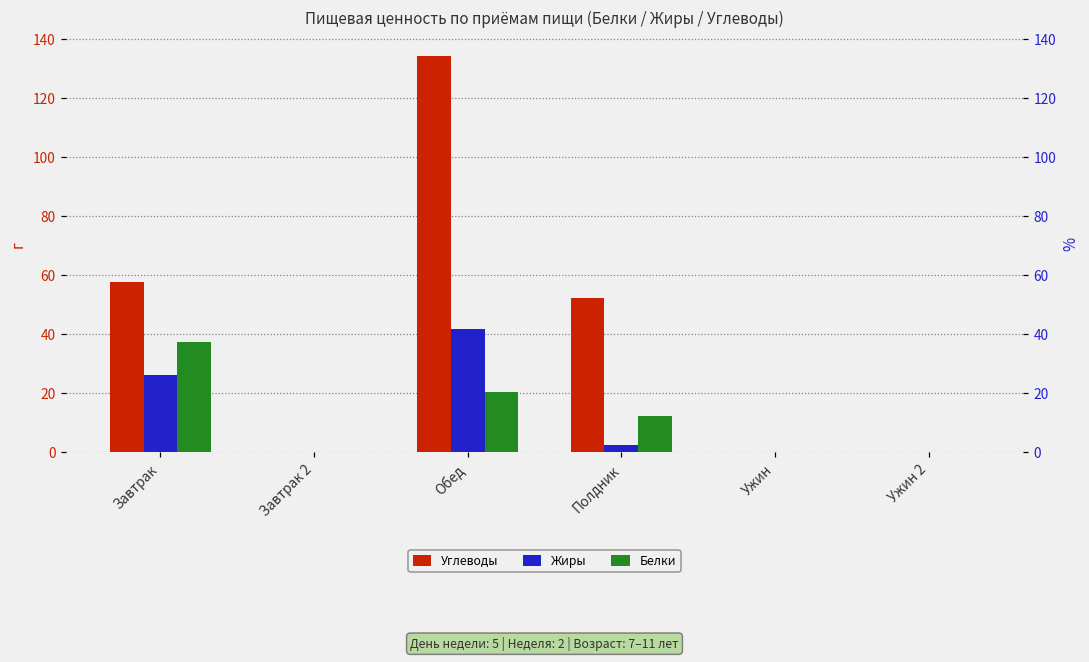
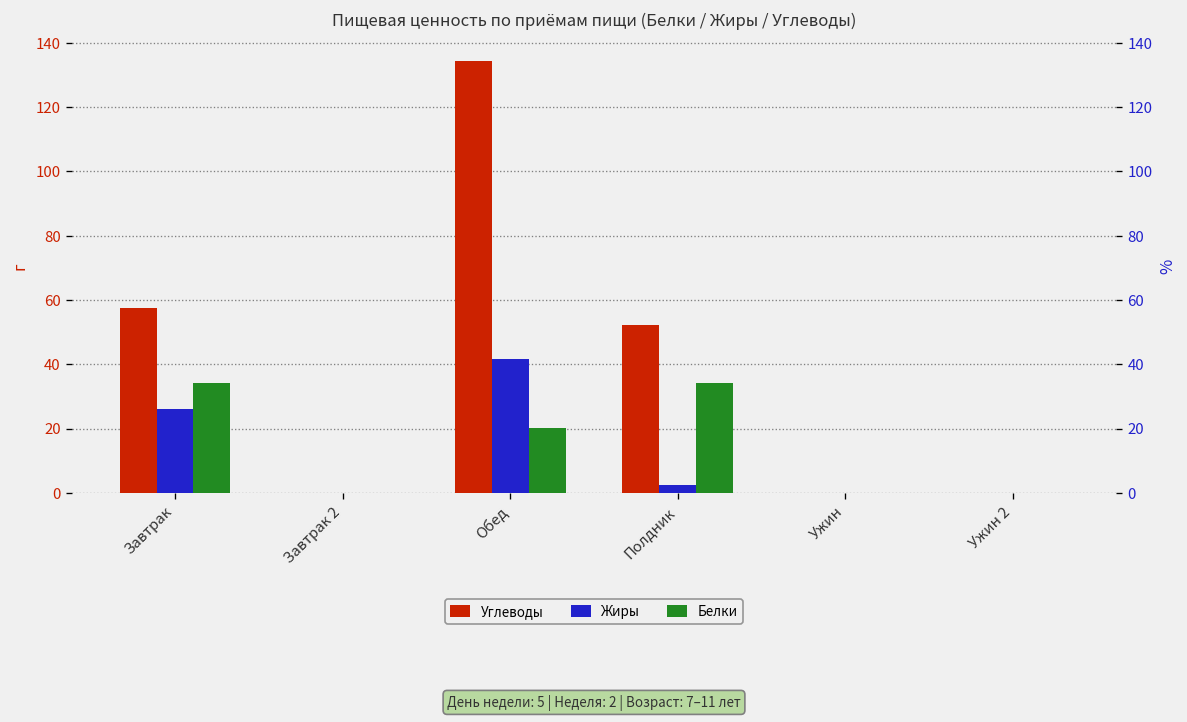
Белки, Завтрак: 37 -> 34
Белки, Полдник: 12 -> 34
